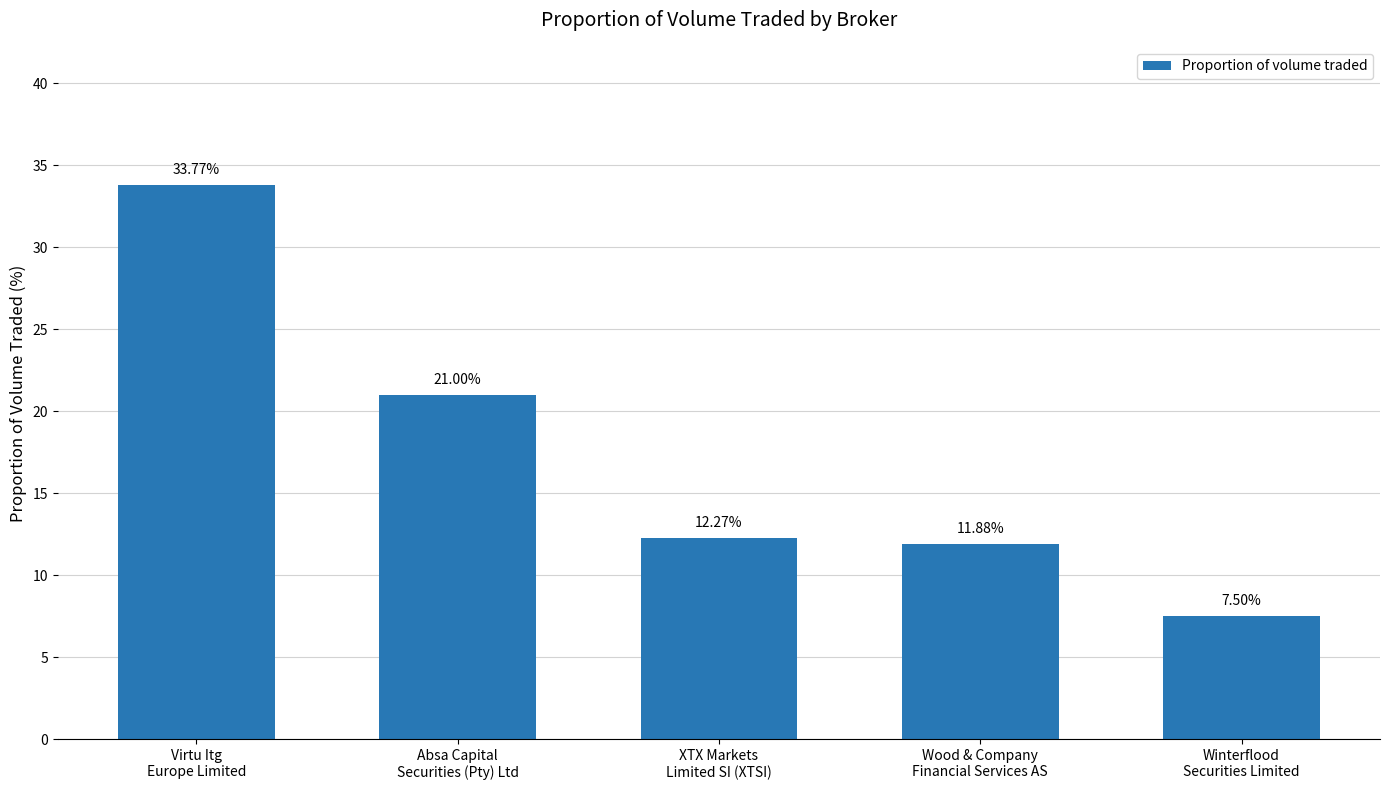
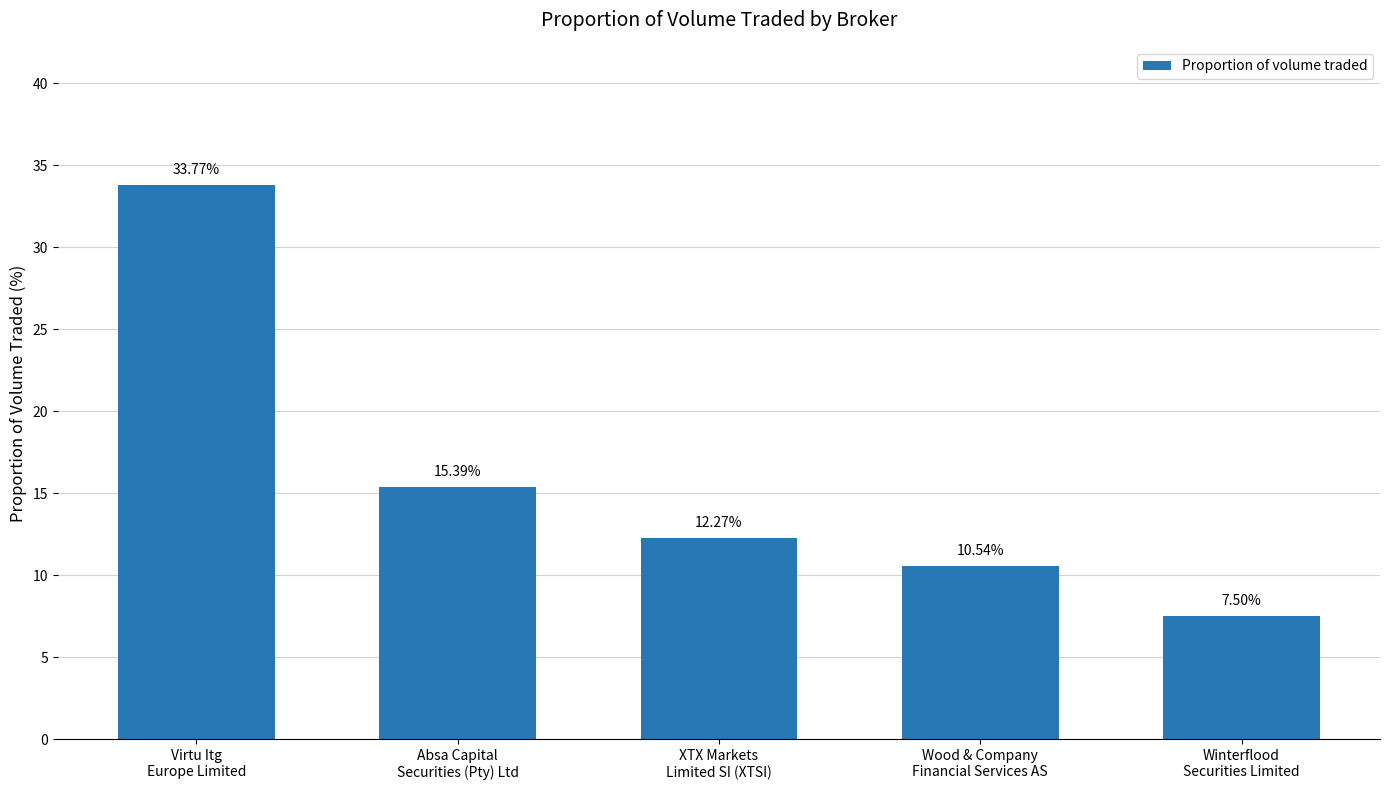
Absa Capital Securities (Pty) Ltd: 21.00% -> 15.39%
Wood & Company Financial Services AS: 11.88% -> 10.54%
